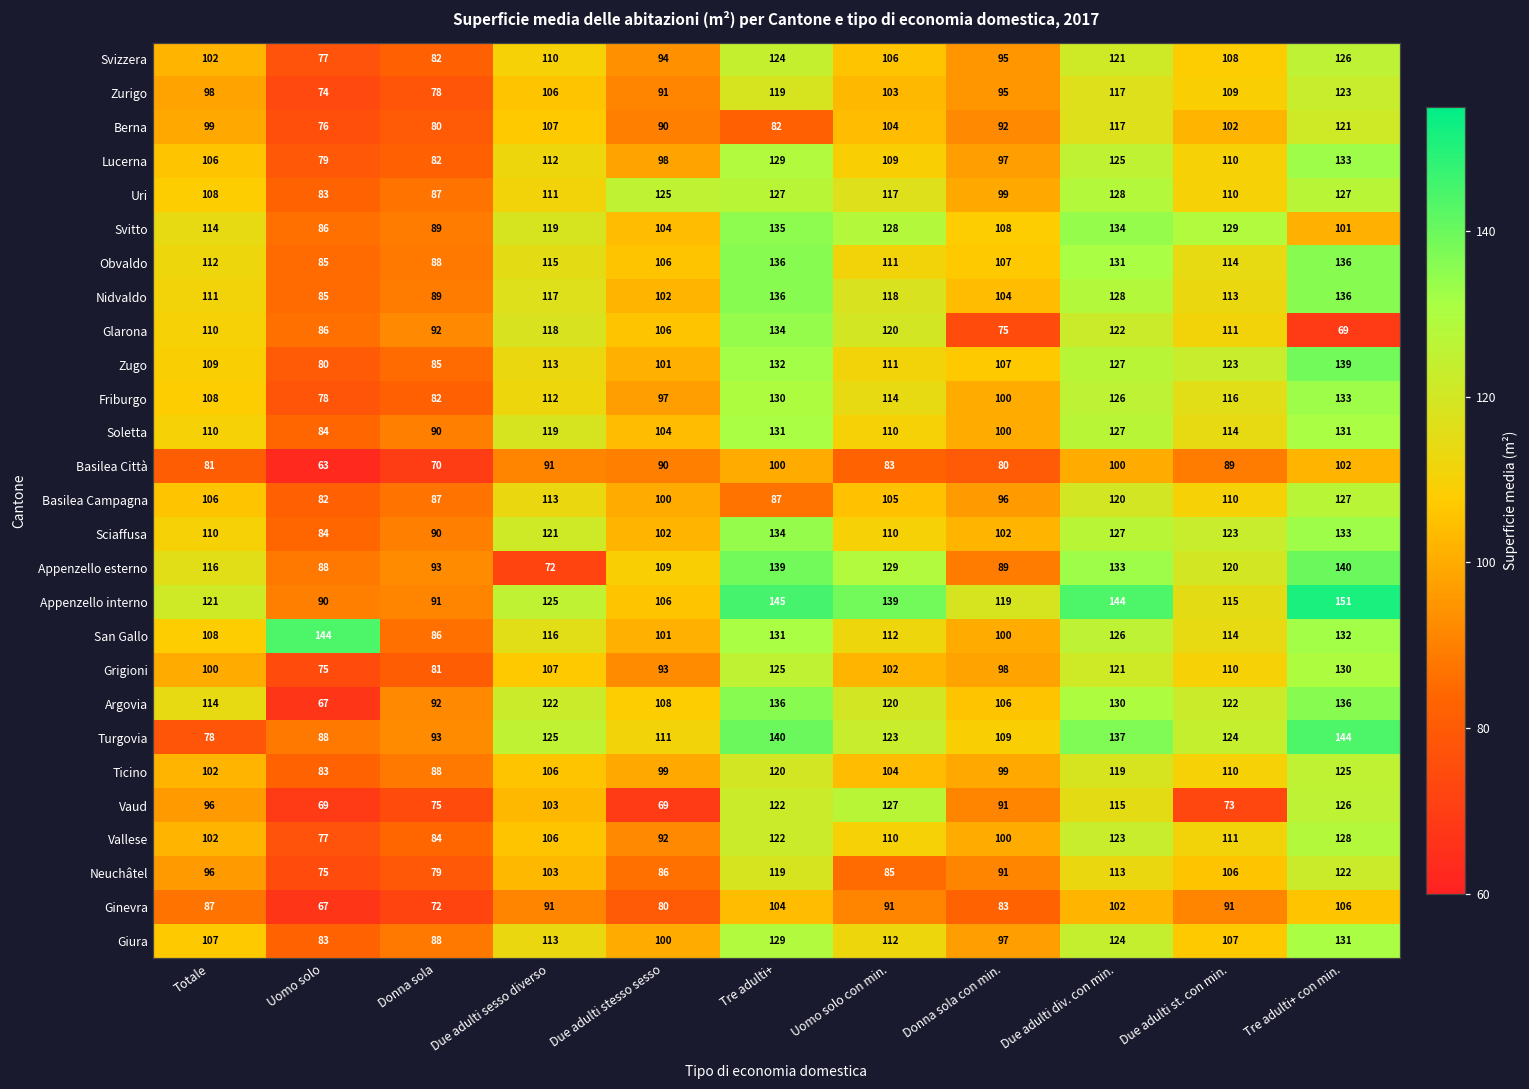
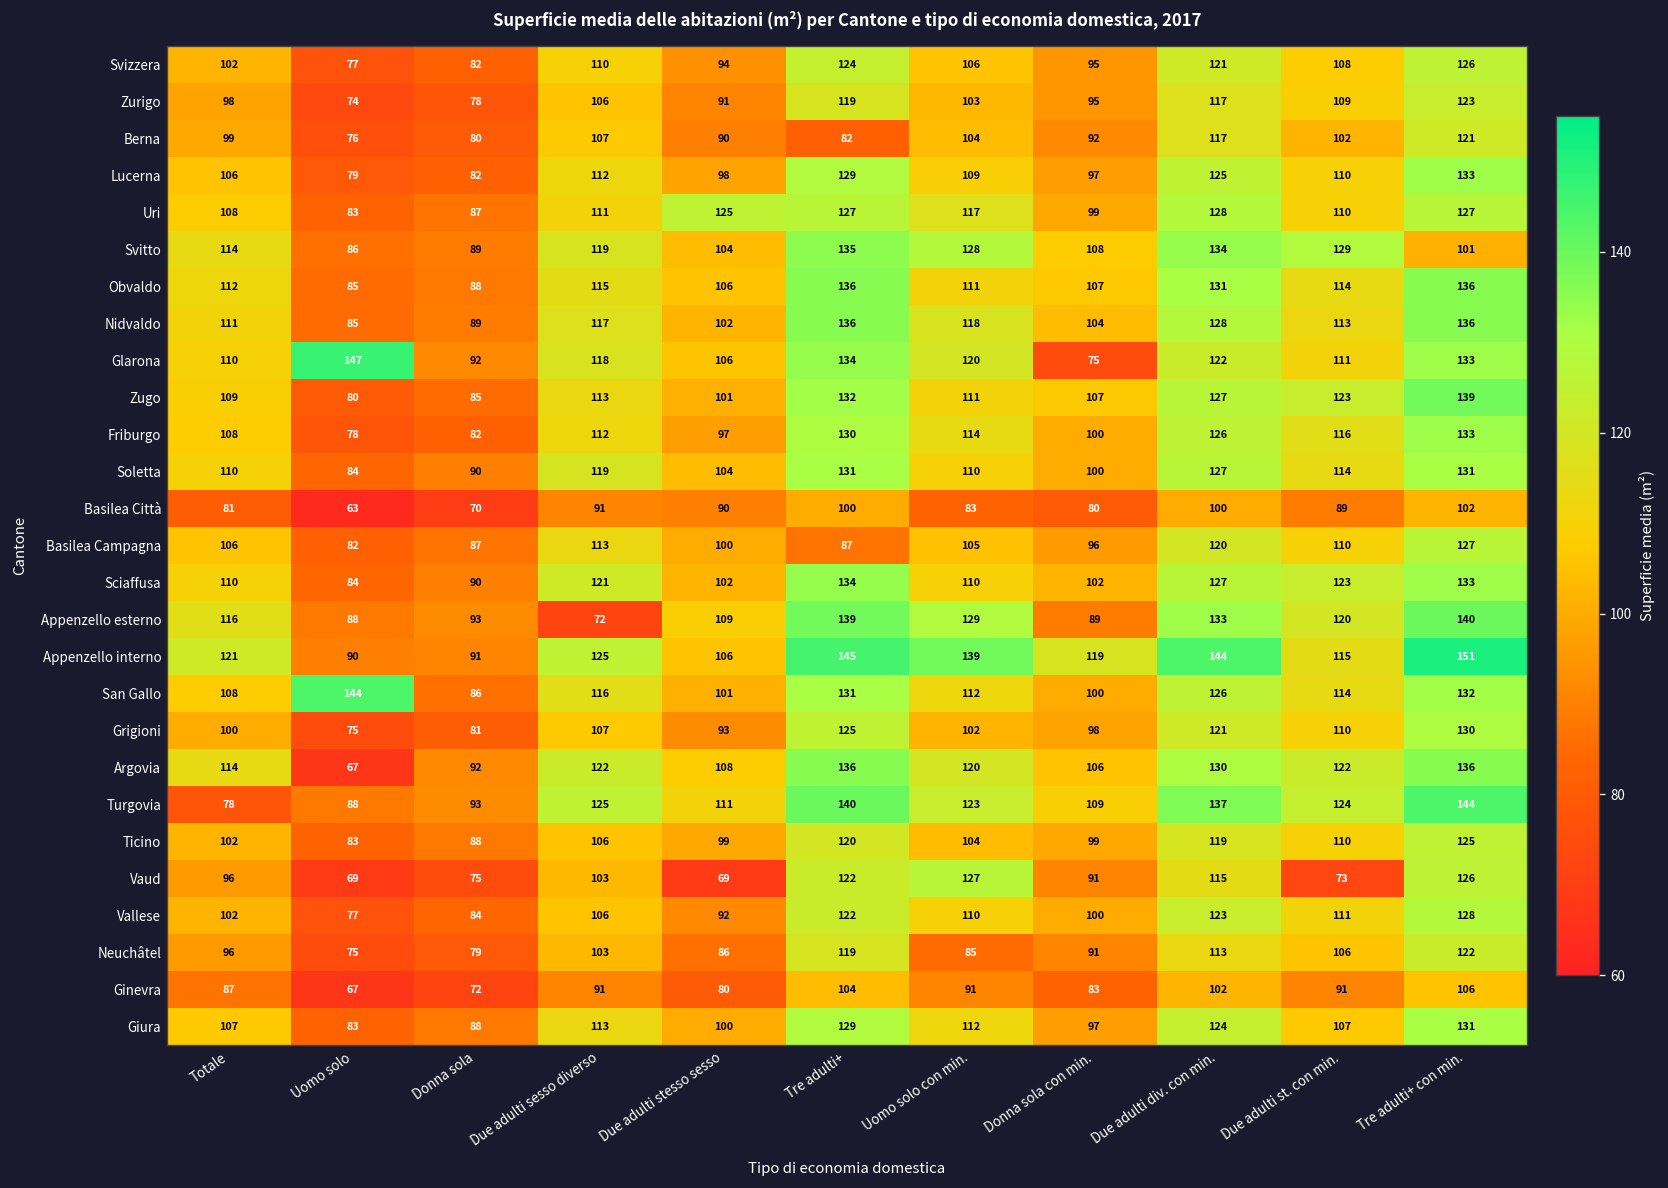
Glarona, Uomo solo: 86 -> 147
Glarona, Tre adulti+ con min.: 69 -> 133
